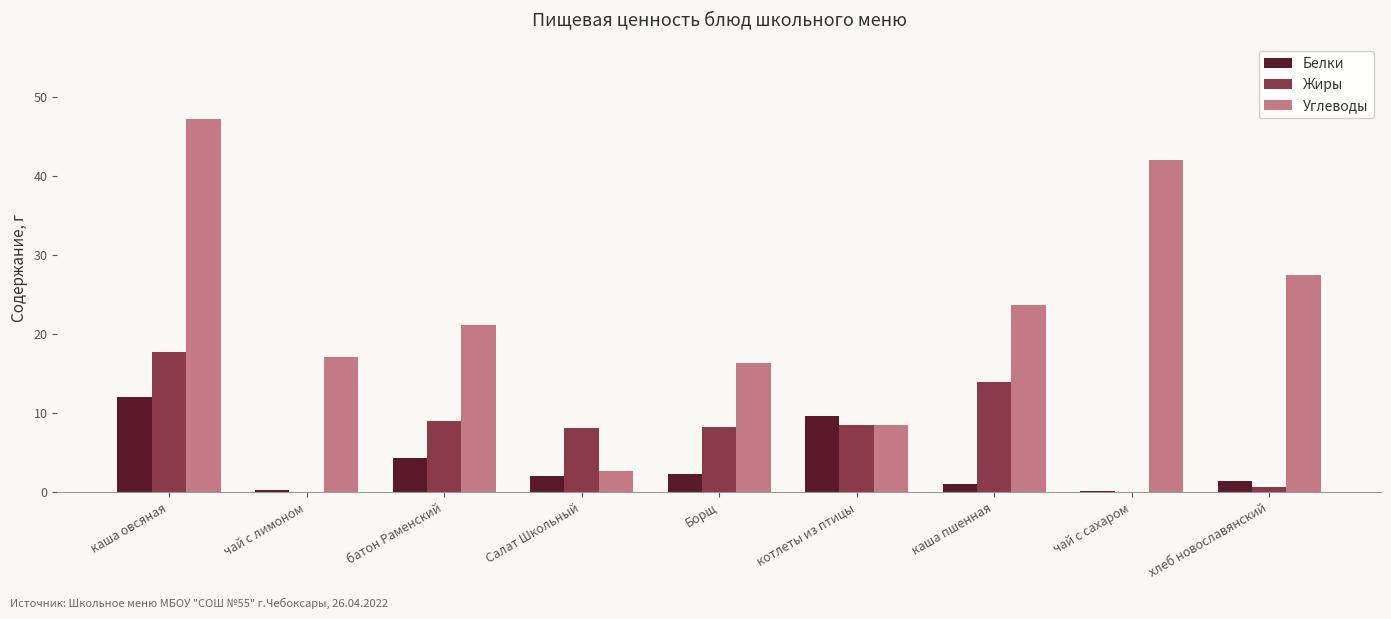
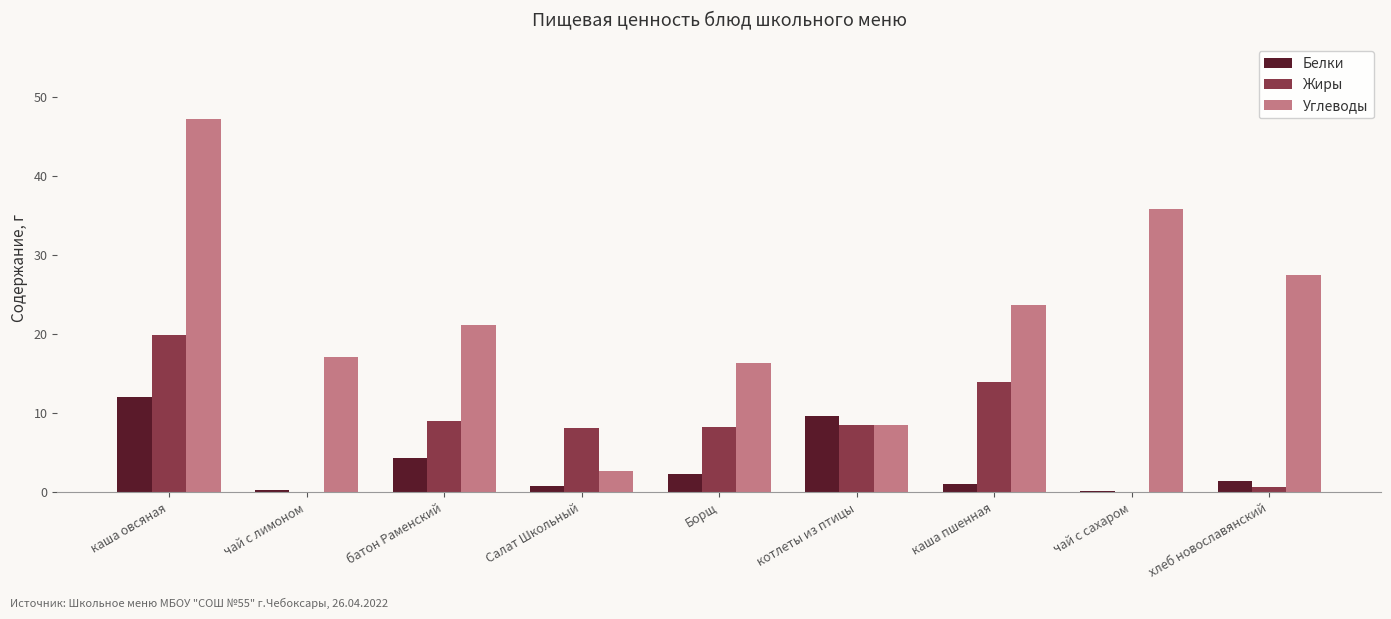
Жиры, каша овсяная: 18 -> 20
Белки, Салат Школьный: 2 -> 1
Углеводы, чай с сахаром: 42 -> 36
